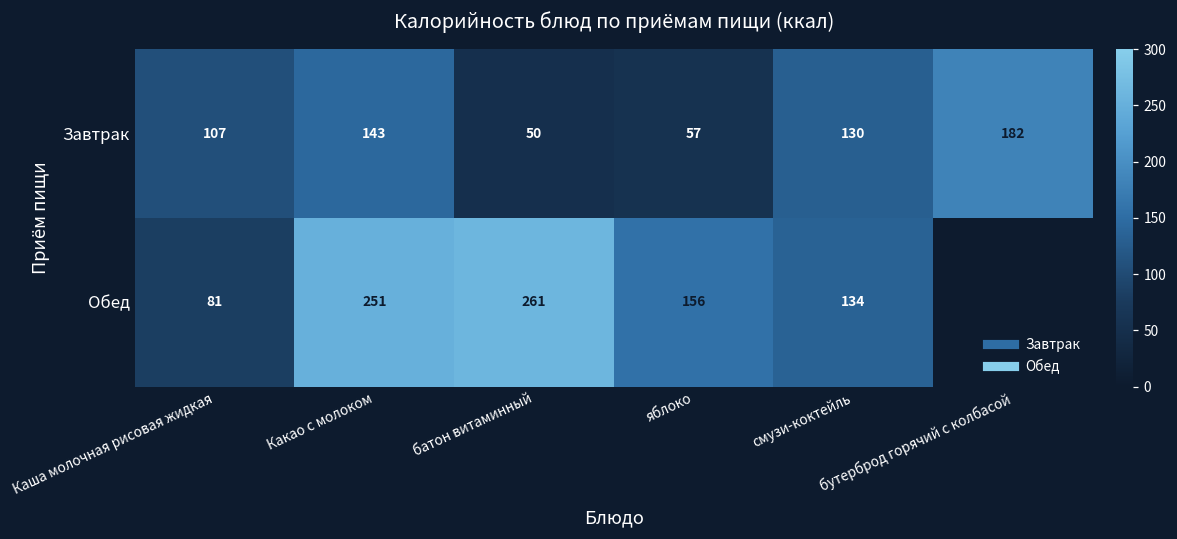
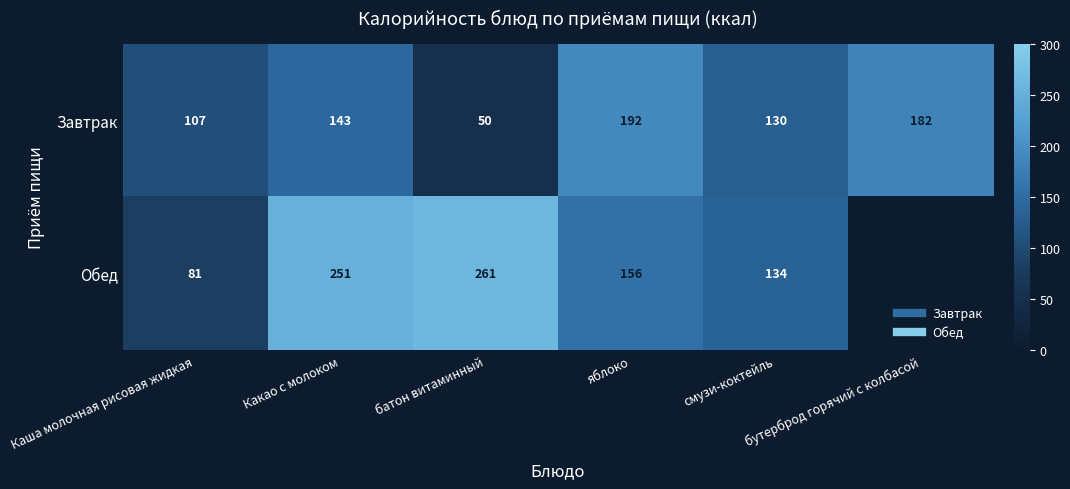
Завтрак, яблоко: 57 -> 192
